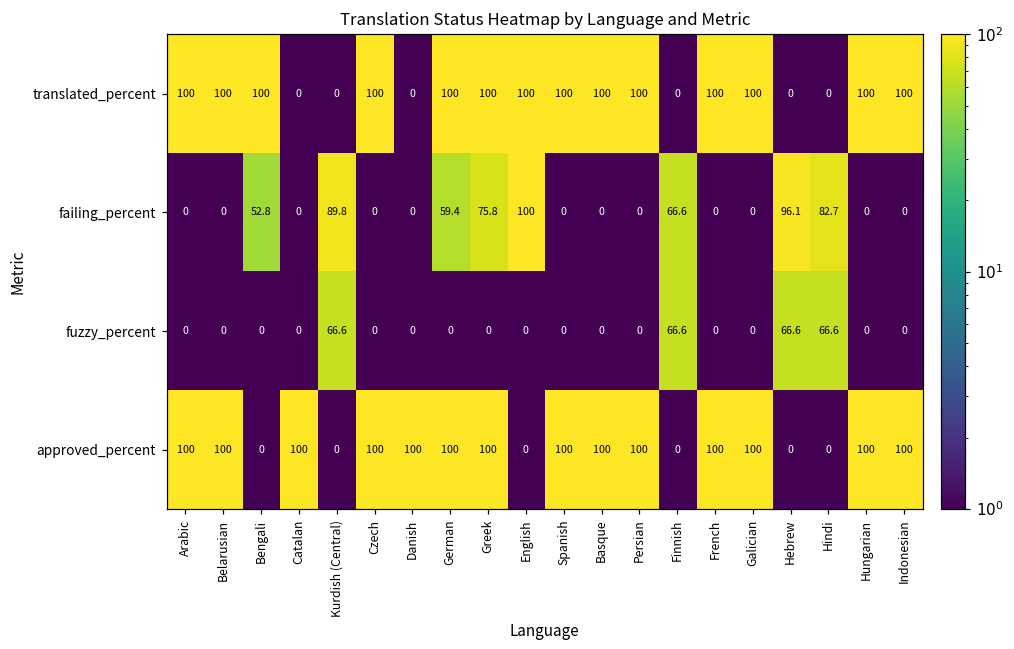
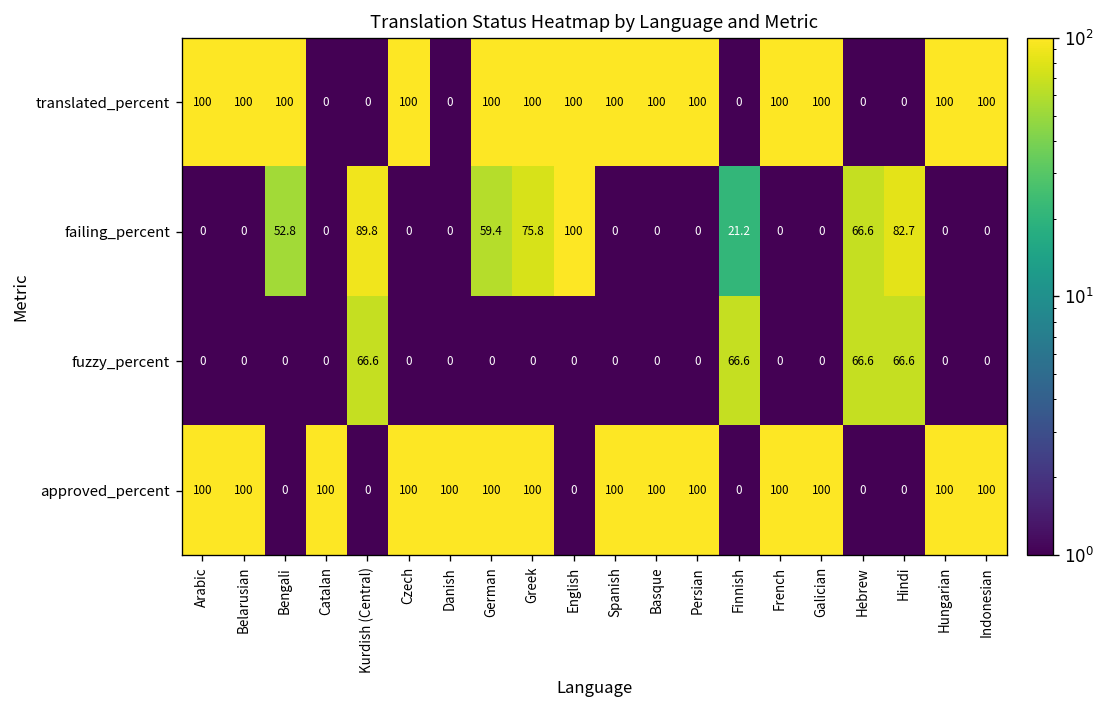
failing_percent, Finnish: 66.6 -> 21.2
failing_percent, Hebrew: 96.1 -> 66.6
